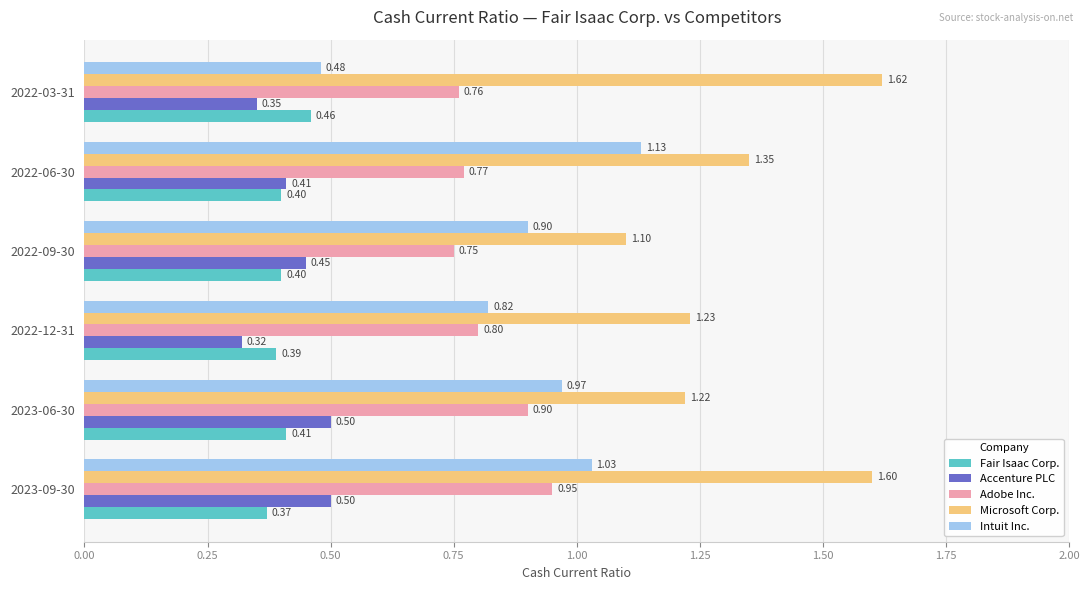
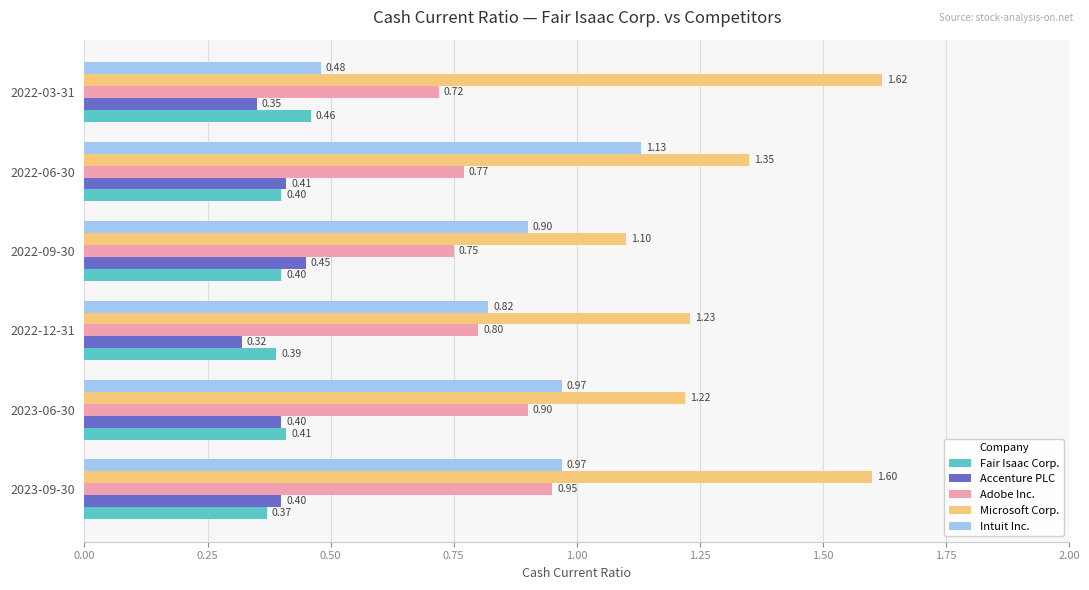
Adobe Inc., 2022-03-31: 0.76 -> 0.72
Accenture PLC, 2023-06-30: 0.50 -> 0.40
Intuit Inc., 2023-09-30: 1.03 -> 0.97
Accenture PLC, 2023-09-30: 0.50 -> 0.40
